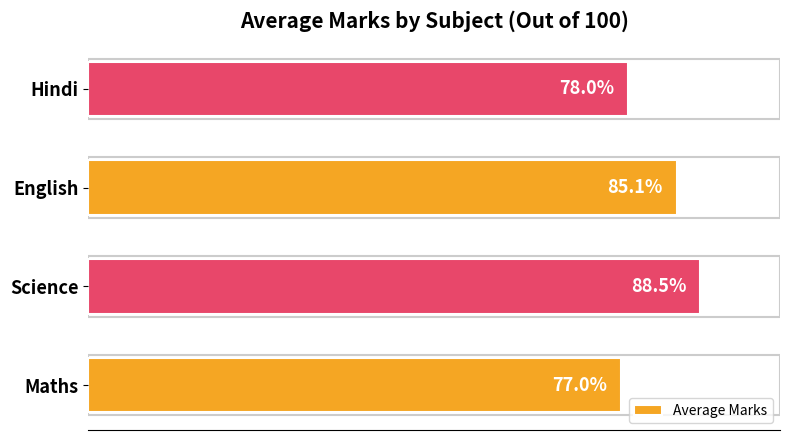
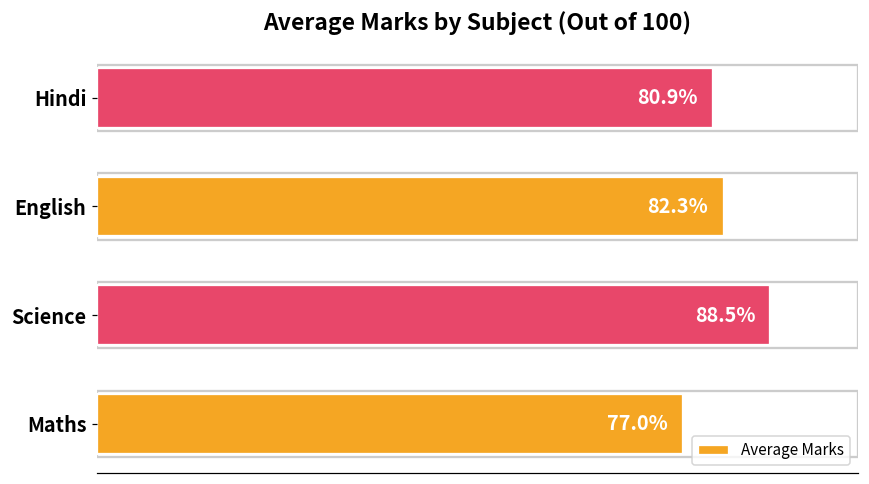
Hindi: 78.0% -> 80.9%
English: 85.1% -> 82.3%
